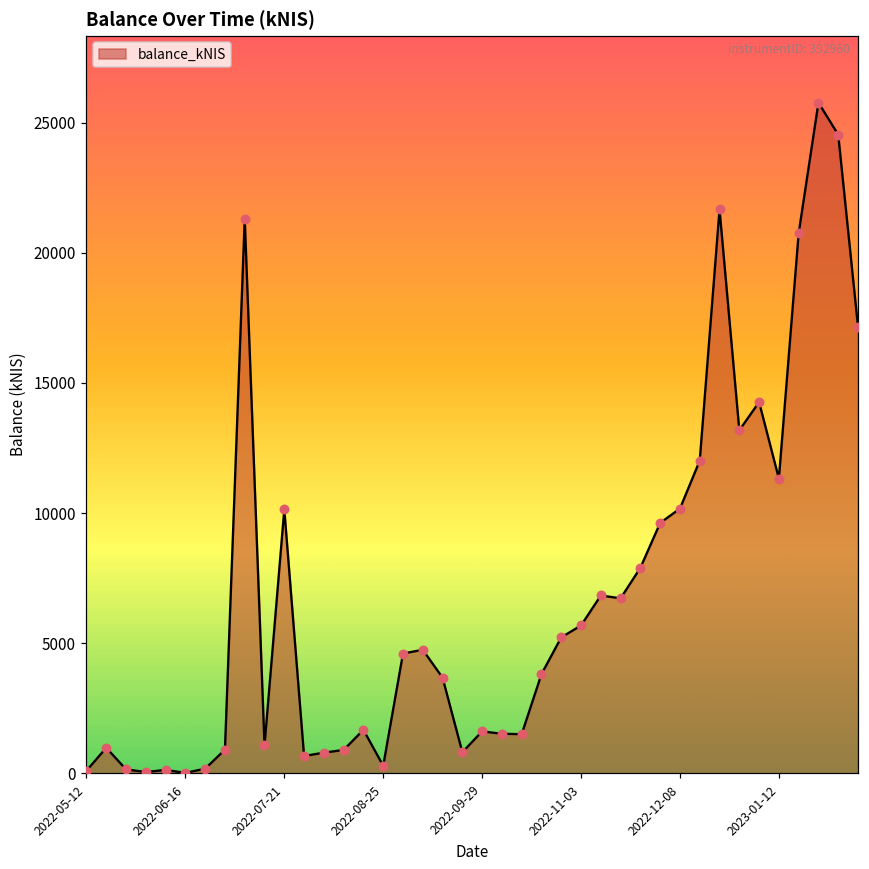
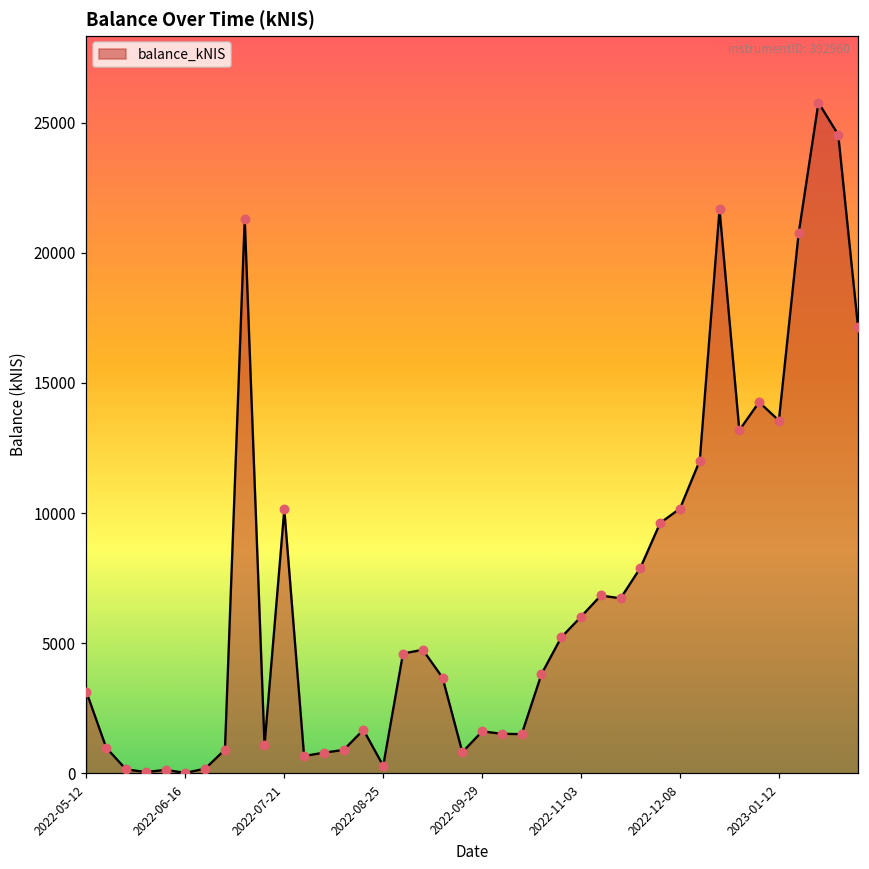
2022-05-12: 100 -> 3100
2022-11-03: 5700 -> 6000
2023-01-12: 11300 -> 13600
